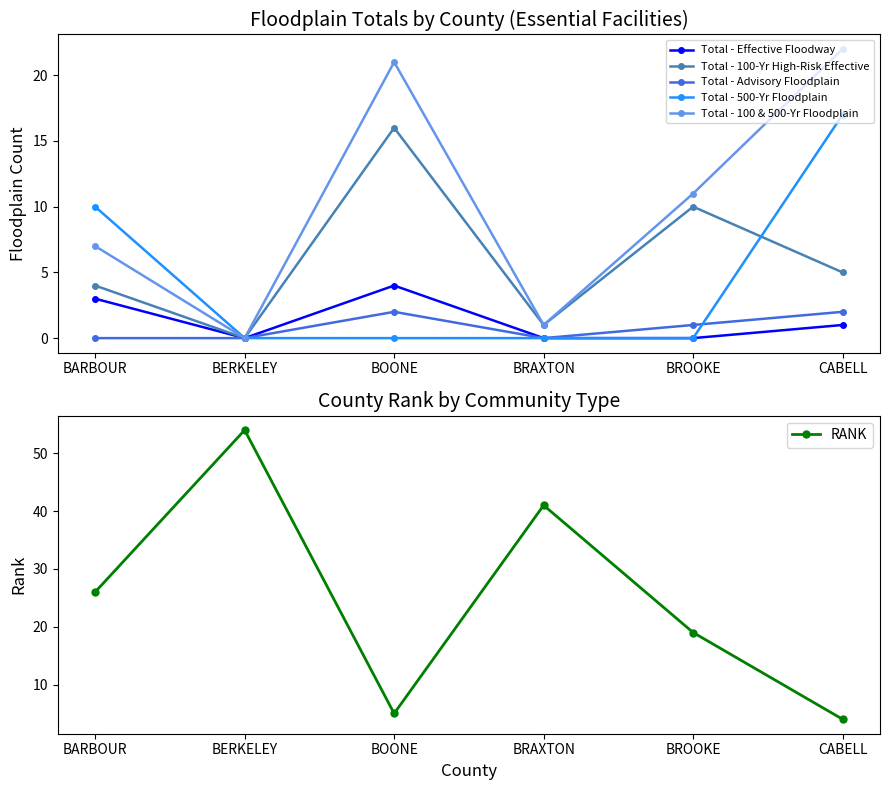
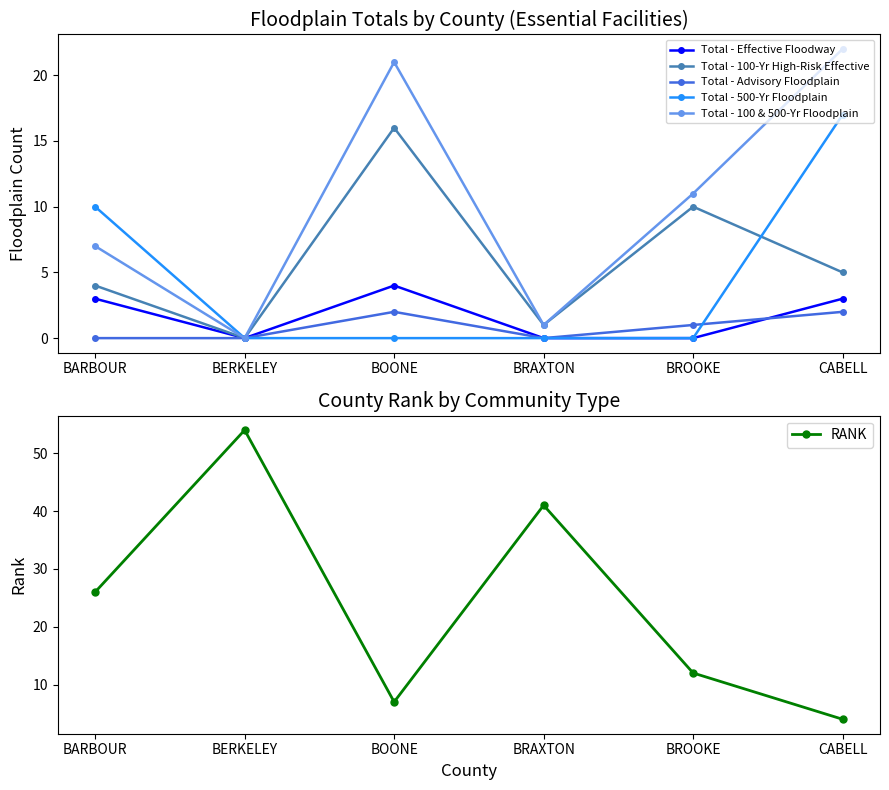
Floodplain Totals by County (Essential Facilities), Total - Effective Floodway, CABELL: 1 -> 3
County Rank by Community Type, BOONE: 5 -> 7
County Rank by Community Type, BROOKE: 19 -> 12
